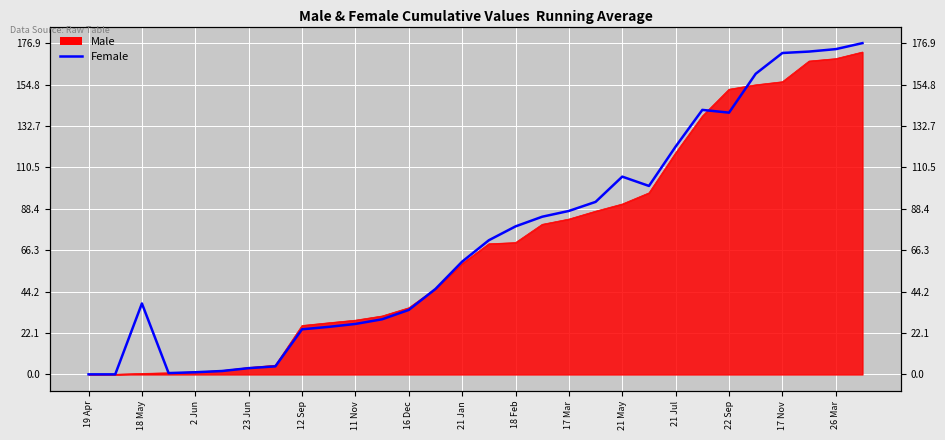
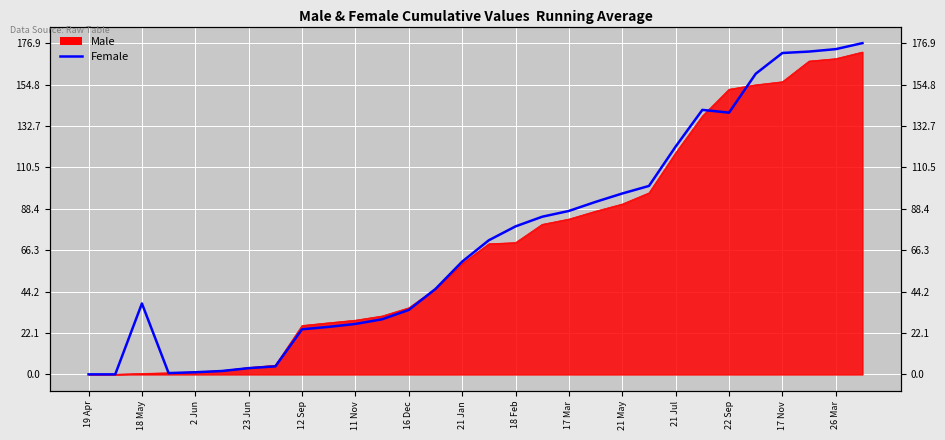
Female, 21 May: 106 -> 97
